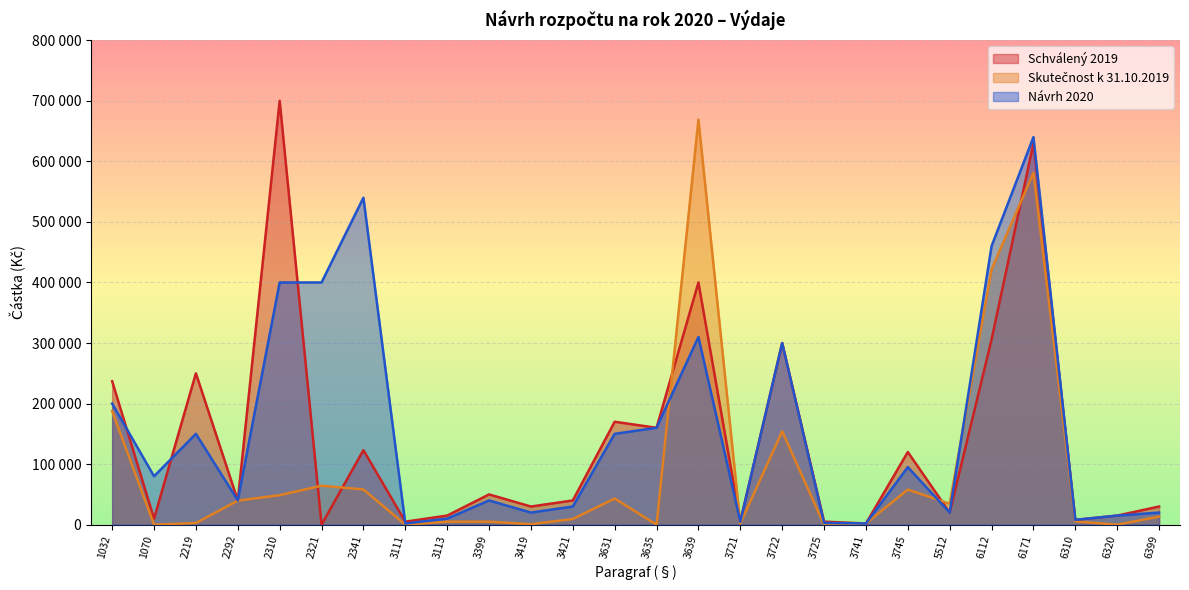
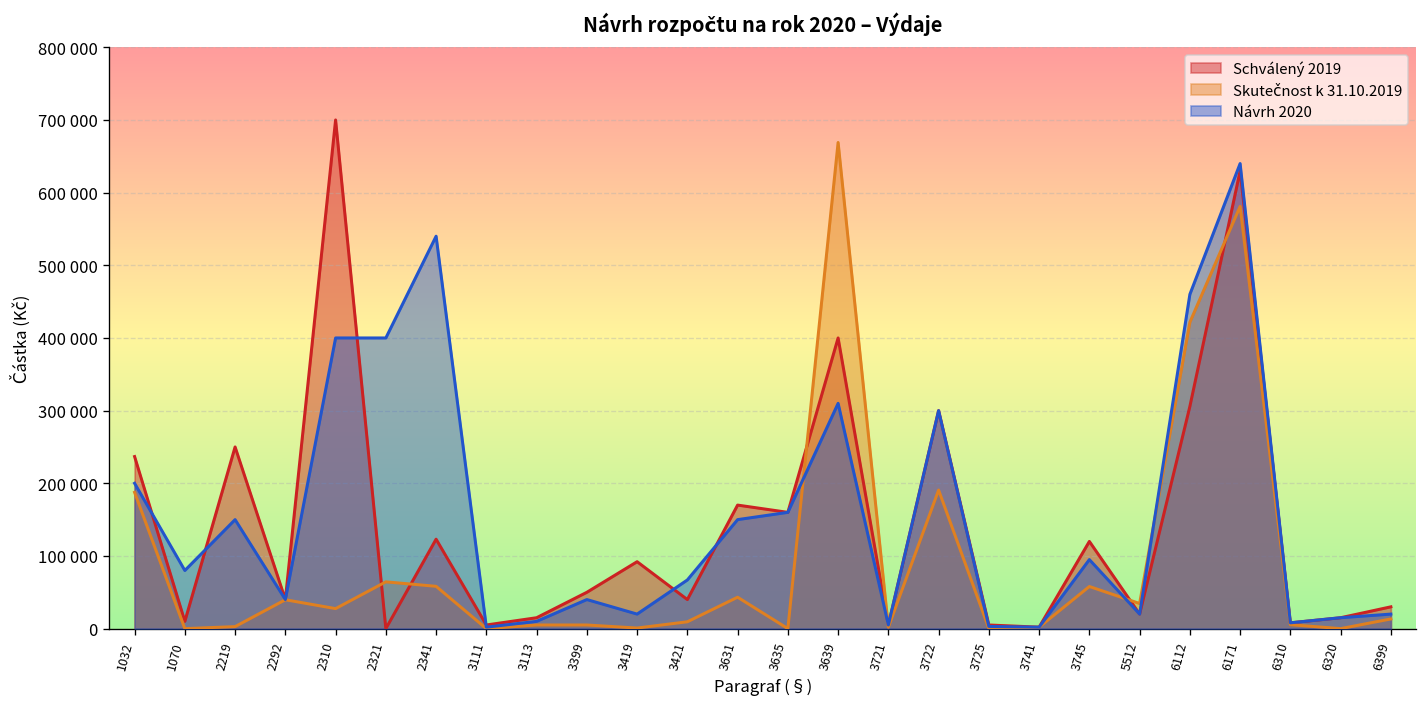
Skutečnost k 31.10.2019, 2310: 50000 -> 30000
Schválený 2019, 3419: 30000 -> 90000
Návrh 2020, 3421: 30000 -> 70000
Skutečnost k 31.10.2019, 3722: 150000 -> 190000
